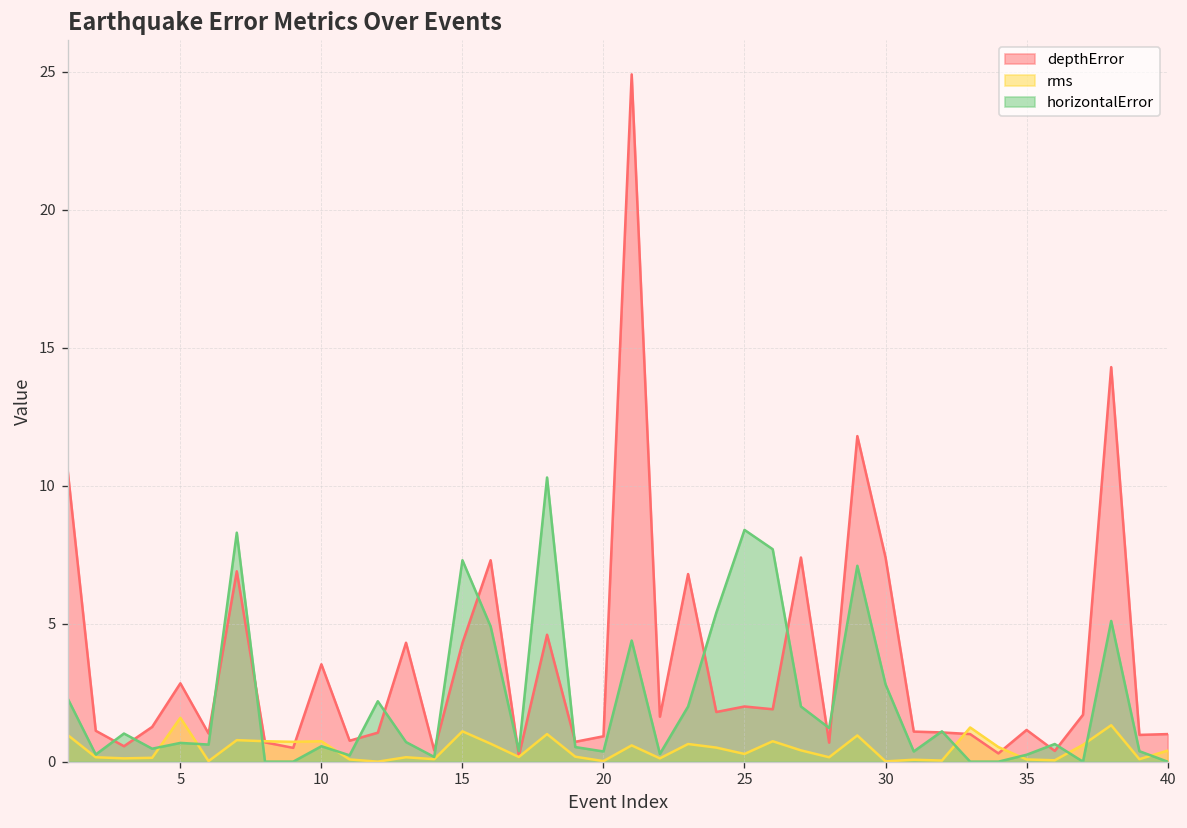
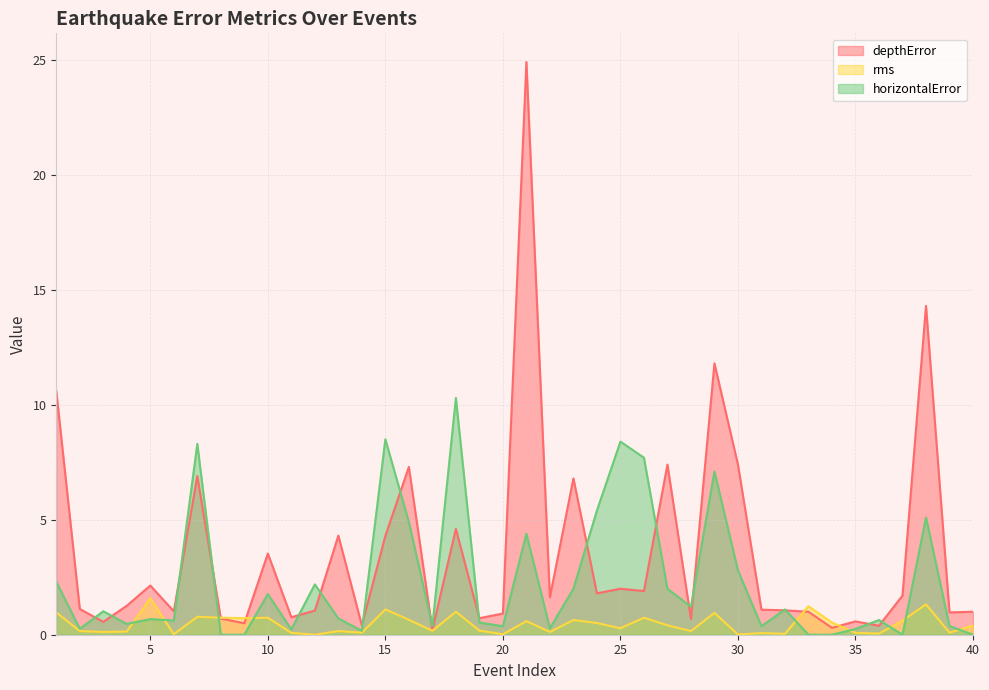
depthError, 5: 2.8 -> 2.1
horizontalError, 10: 0.6 -> 1.8
horizontalError, 15: 7.3 -> 8.5
depthError, 35: 1.2 -> 0.6
